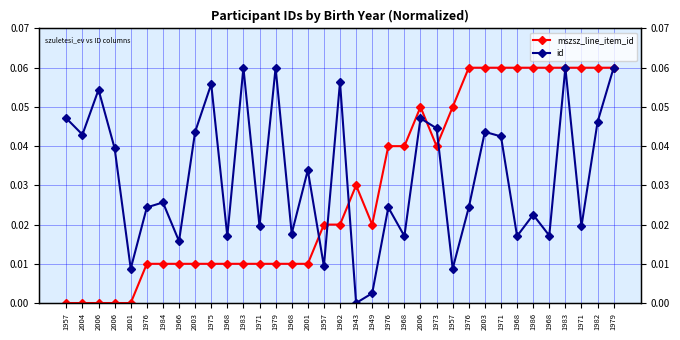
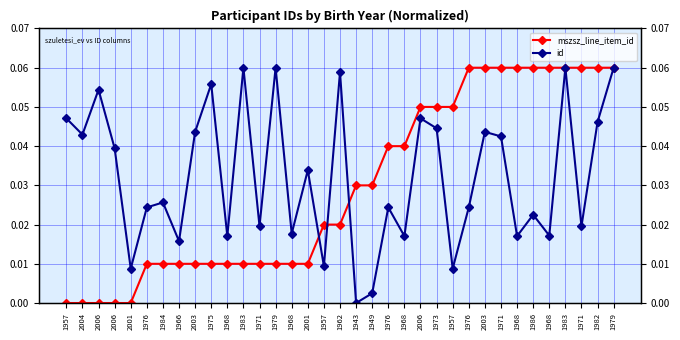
id, 1962: 0.056 -> 0.059
mszsz_line_item_id, 1949: 0.020 -> 0.030
mszsz_line_item_id, 1973: 0.040 -> 0.050
